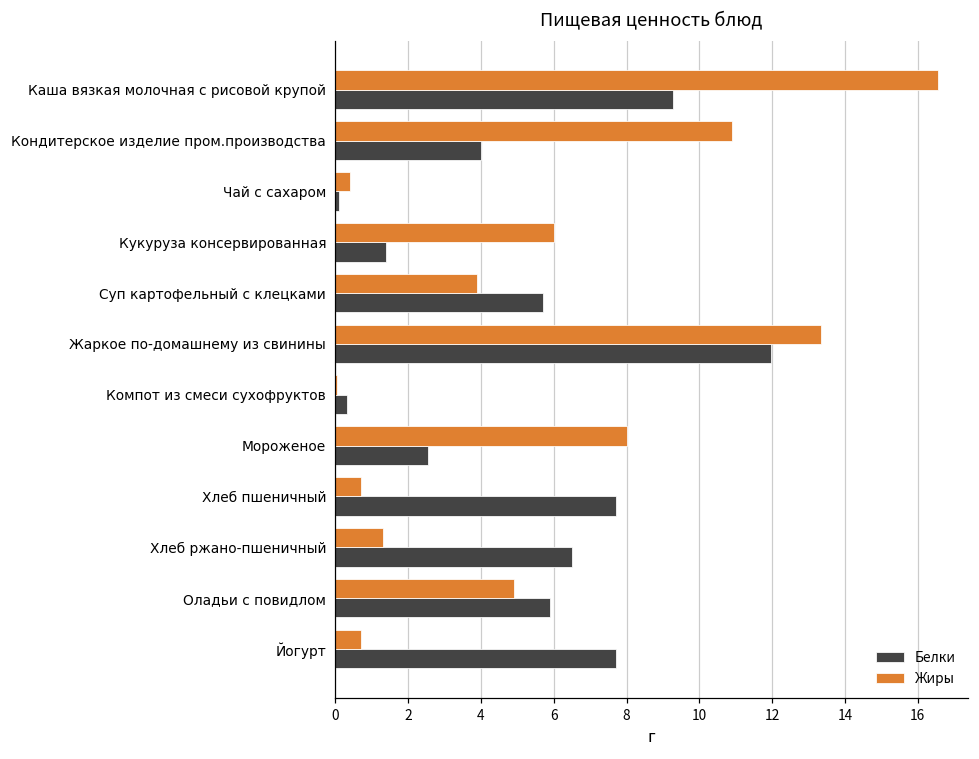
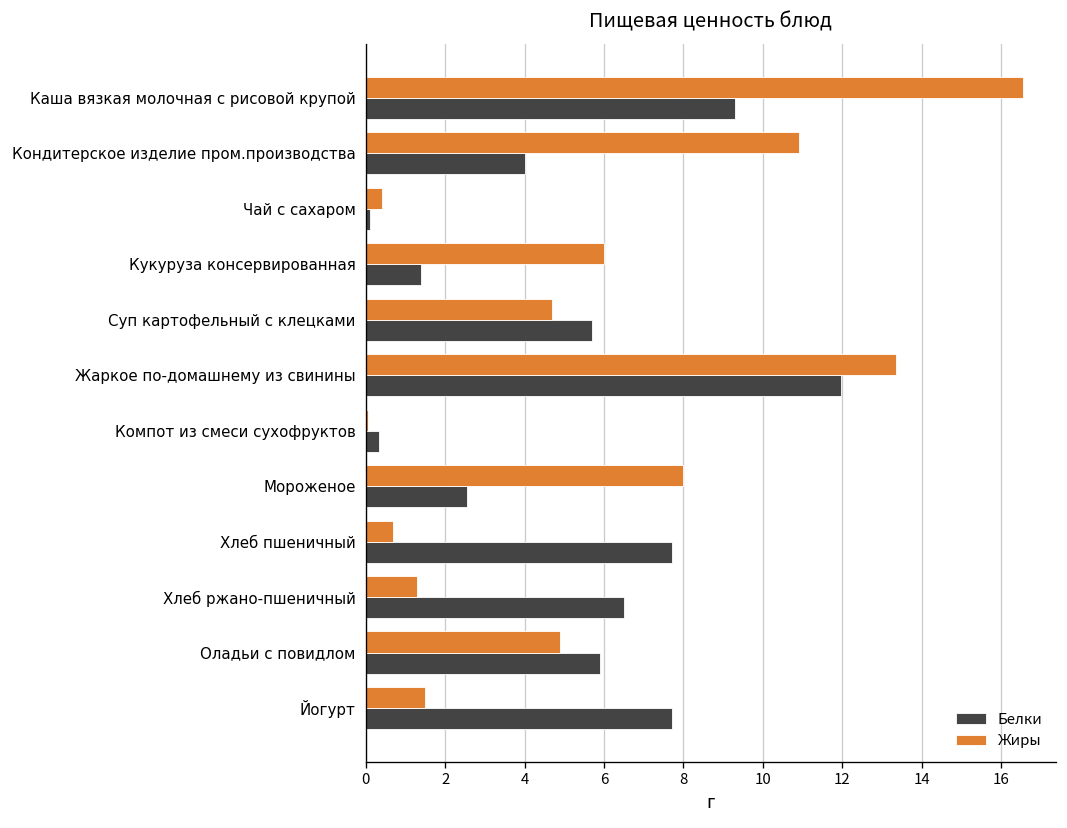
Жиры, Суп картофельный с клецками: 3.9 -> 4.7
Жиры, Йогурт: 0.7 -> 1.5
